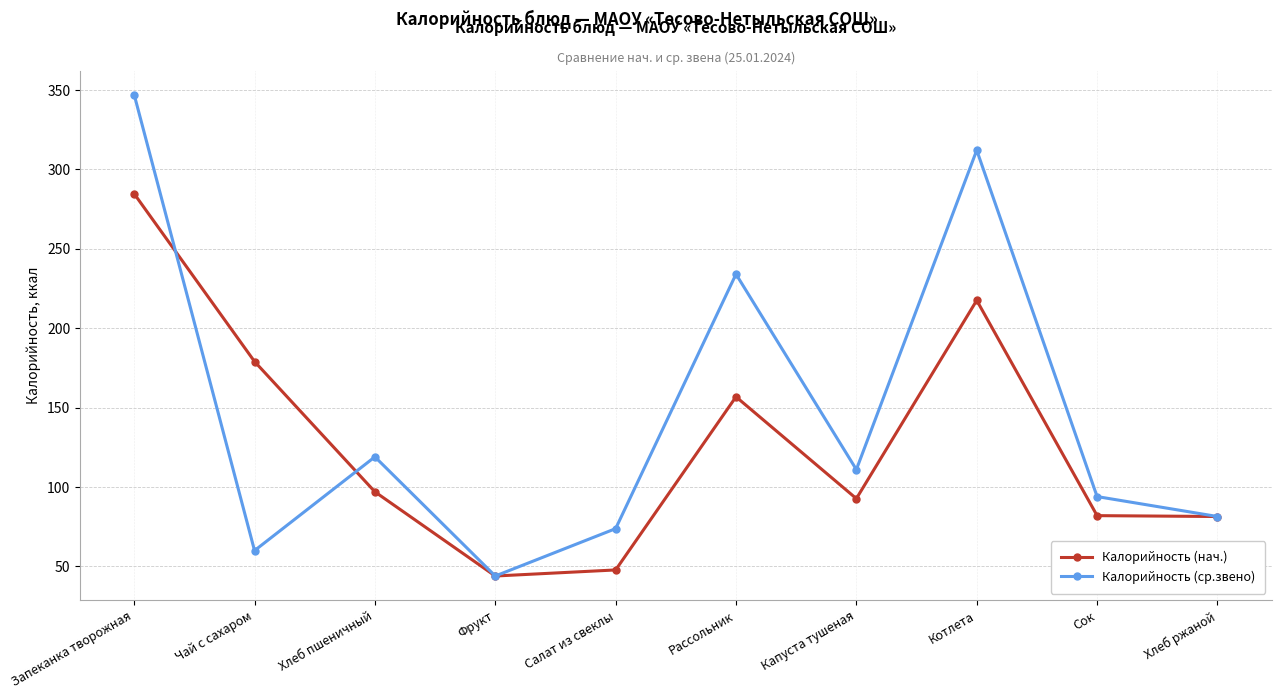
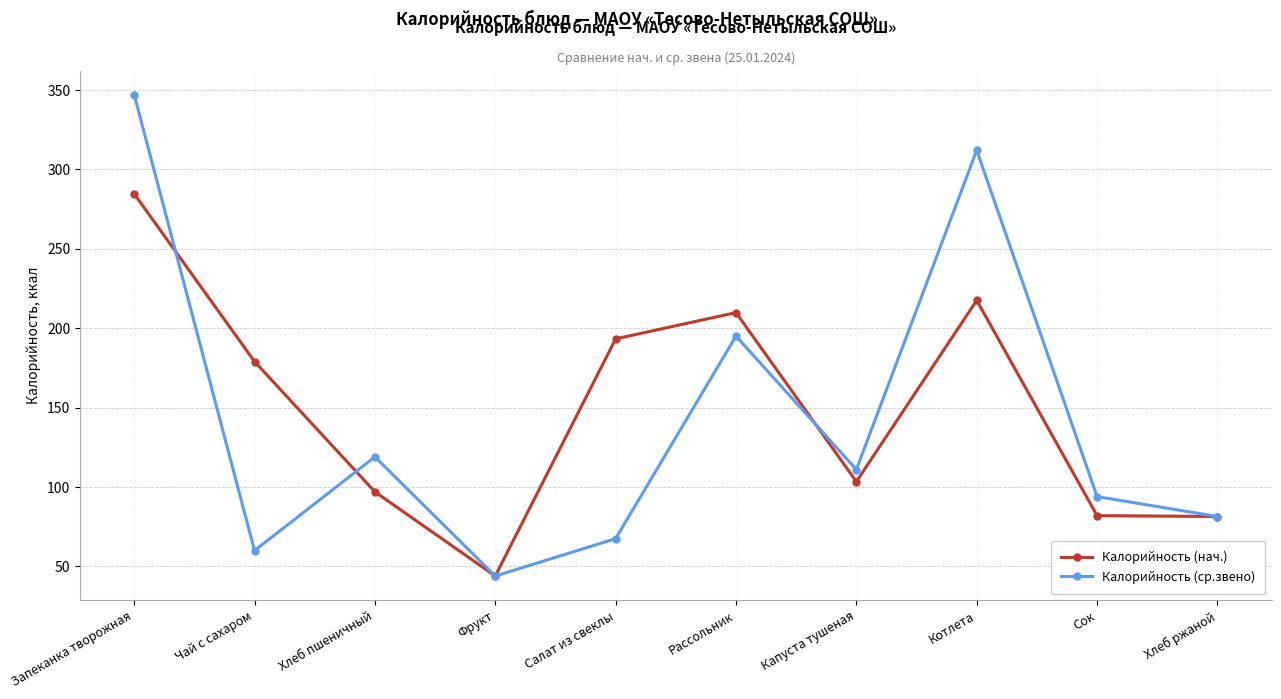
Калорийность (нач.), Салат из свеклы: 48 -> 193
Калорийность (ср.звено), Салат из свеклы: 74 -> 68
Калорийность (нач.), Рассольник: 157 -> 210
Калорийность (ср.звено), Рассольник: 234 -> 195
Калорийность (нач.), Капуста тушеная: 93 -> 103
